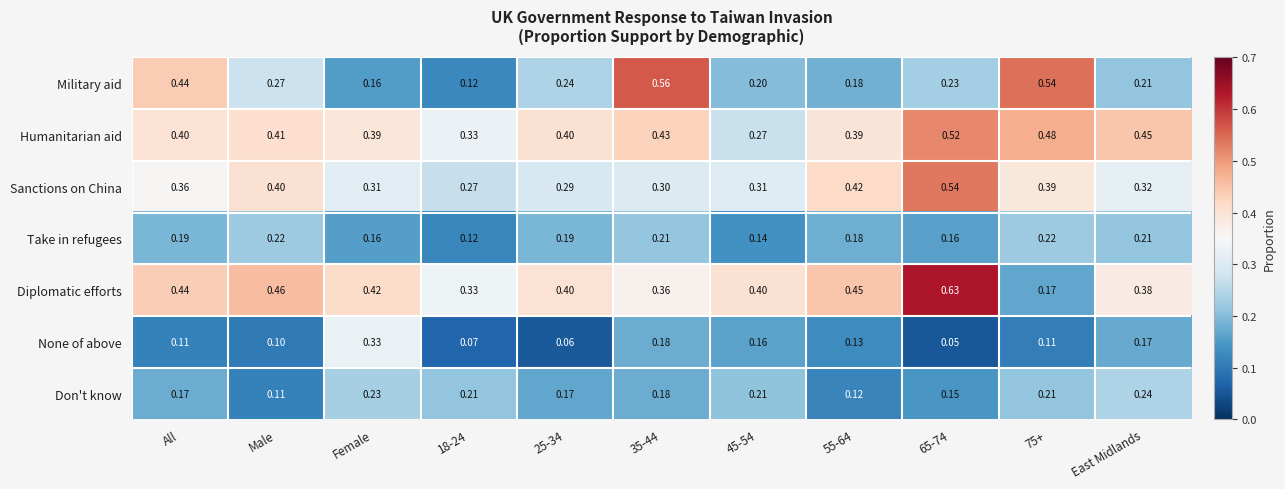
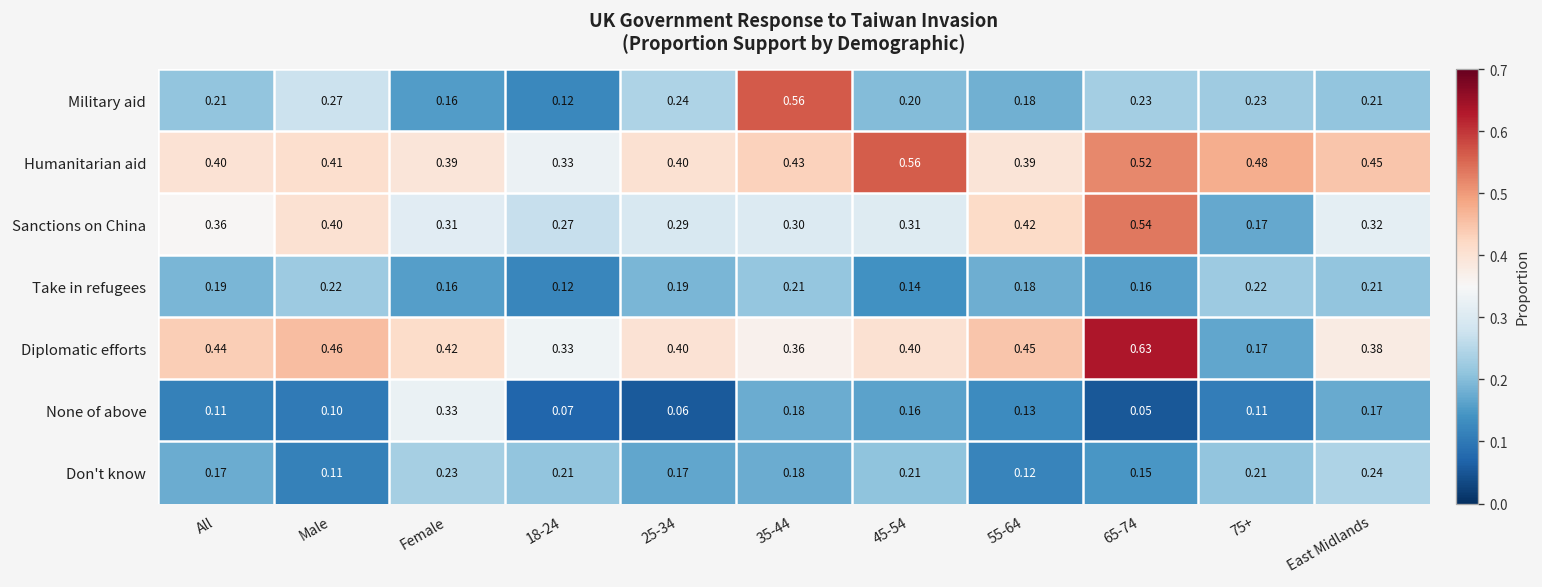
Military aid, All: 0.44 -> 0.21
Military aid, 75+: 0.54 -> 0.23
Humanitarian aid, 45-54: 0.27 -> 0.56
Sanctions on China, 75+: 0.39 -> 0.17
